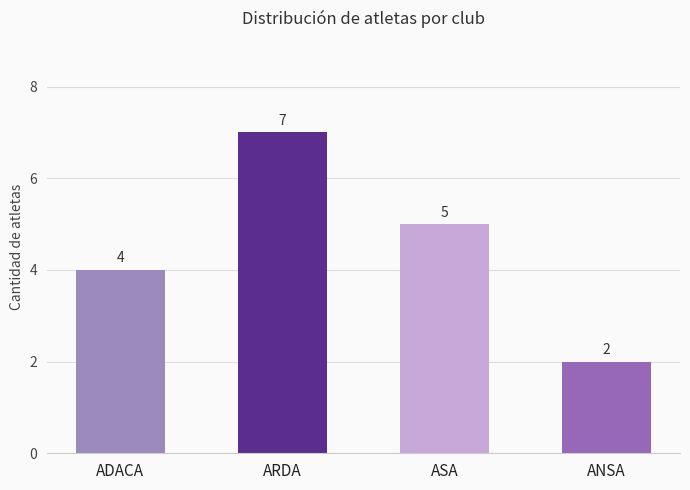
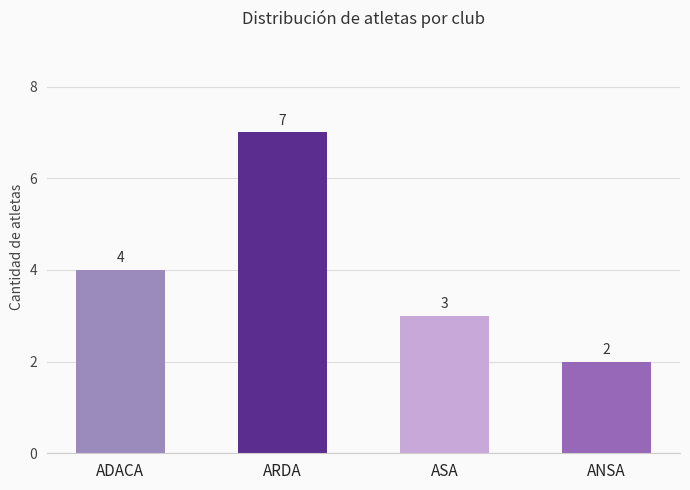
ASA: 5 -> 3
